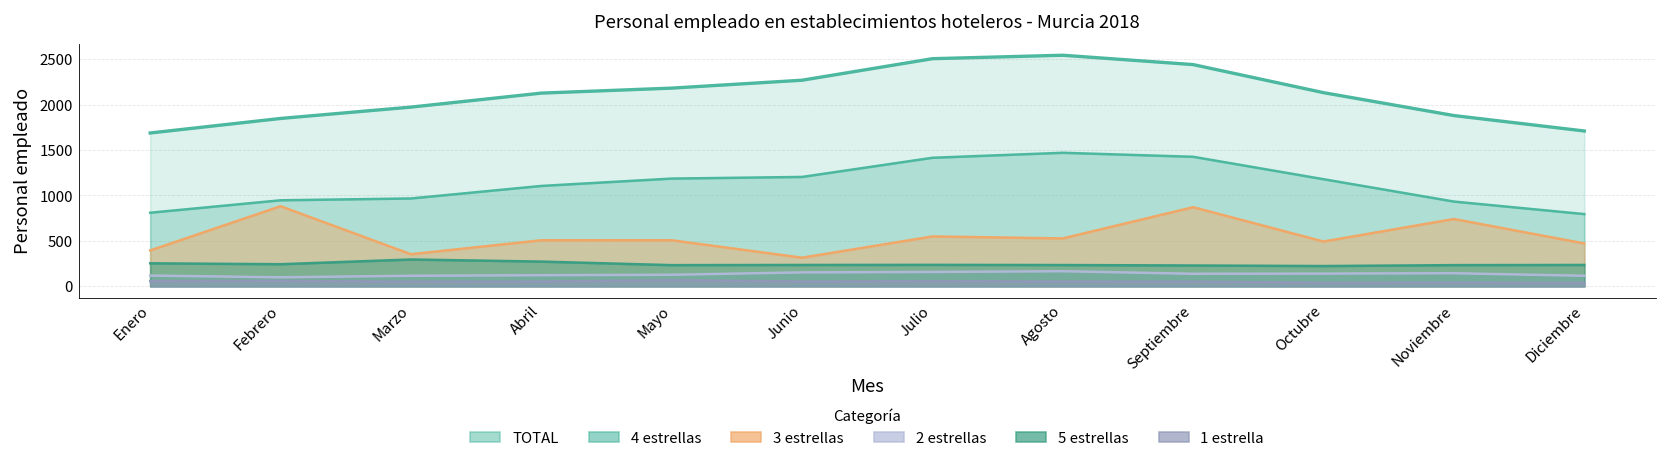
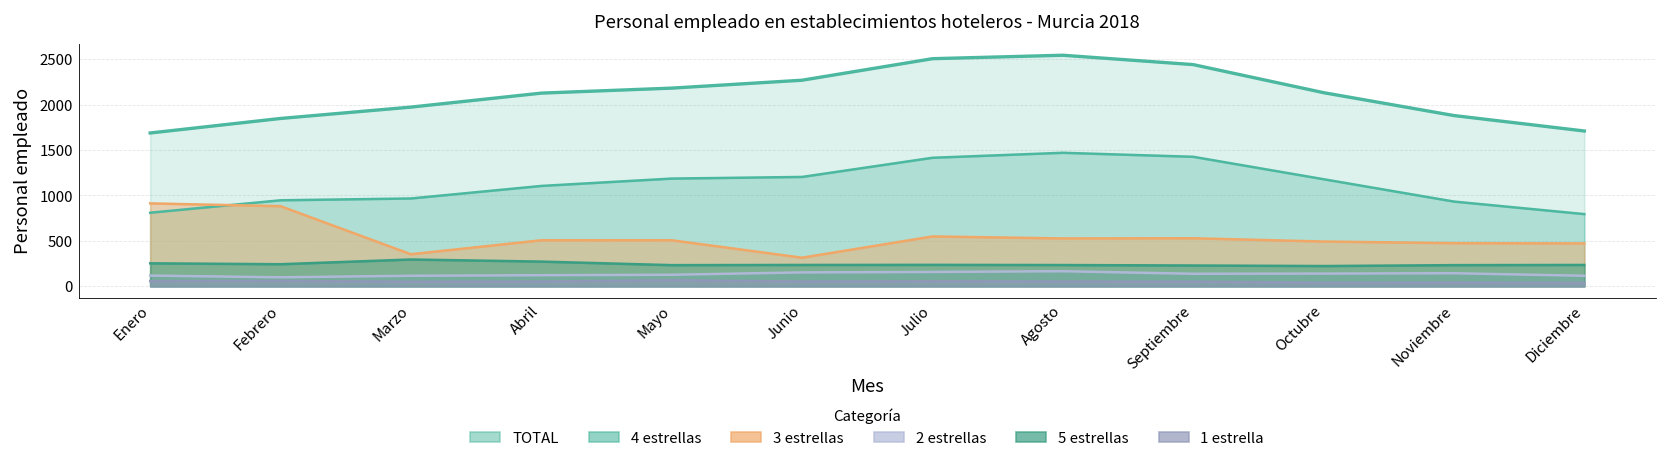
3 estrellas, Enero: 400 -> 900
3 estrellas, Septiembre: 900 -> 500
3 estrellas, Noviembre: 700 -> 500
